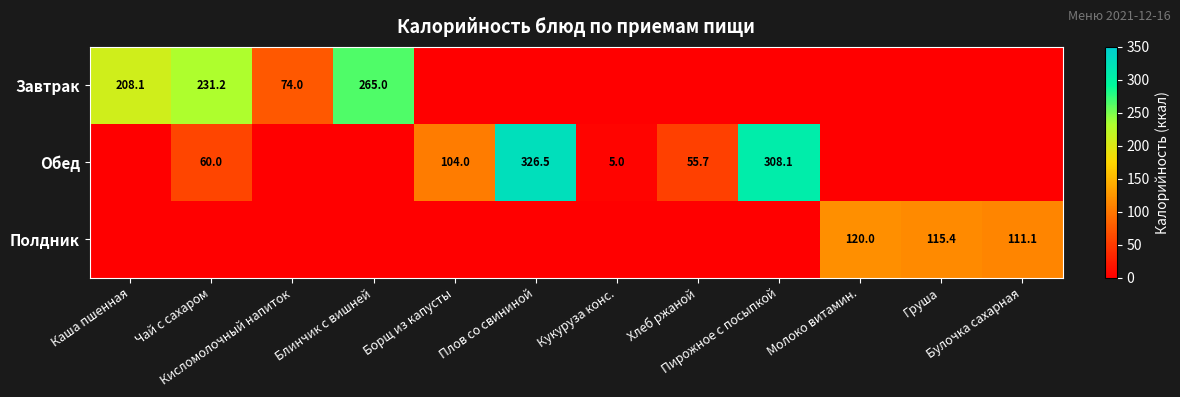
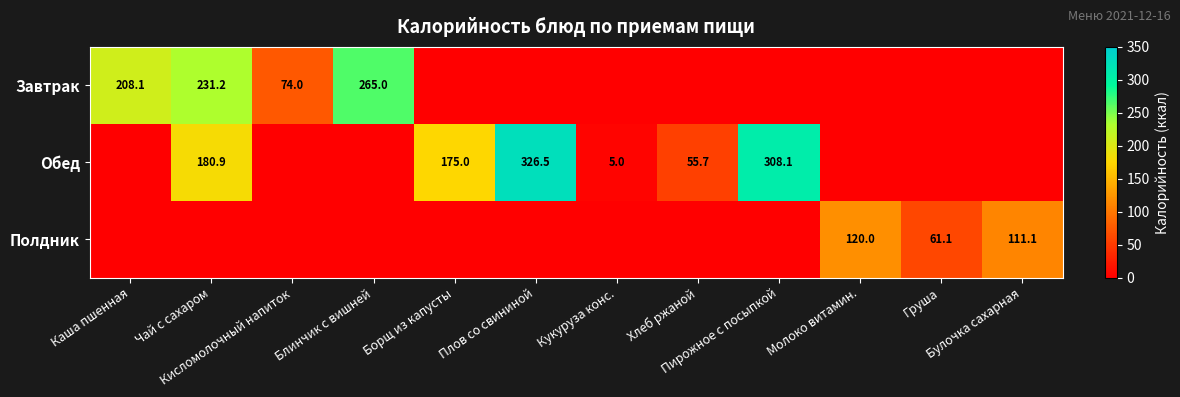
Обед, Чай с сахаром: 60.0 -> 180.9
Обед, Борщ из капусты: 104.0 -> 175.0
Полдник, Груша: 115.4 -> 61.1
